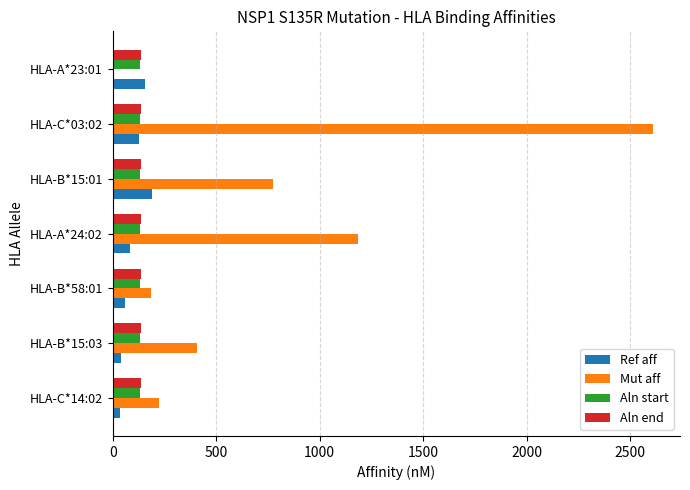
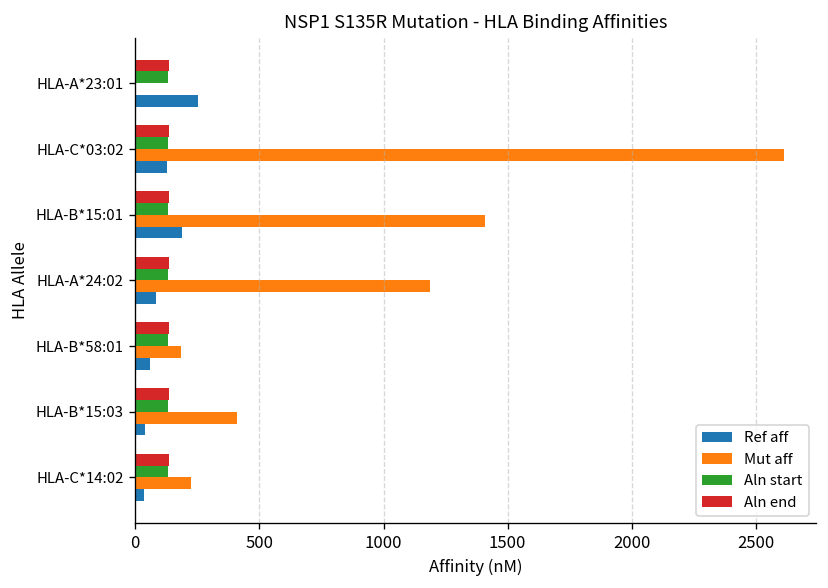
Ref aff, HLA-A*23:01: 160 -> 250
Mut aff, HLA-B*15:01: 770 -> 1410
